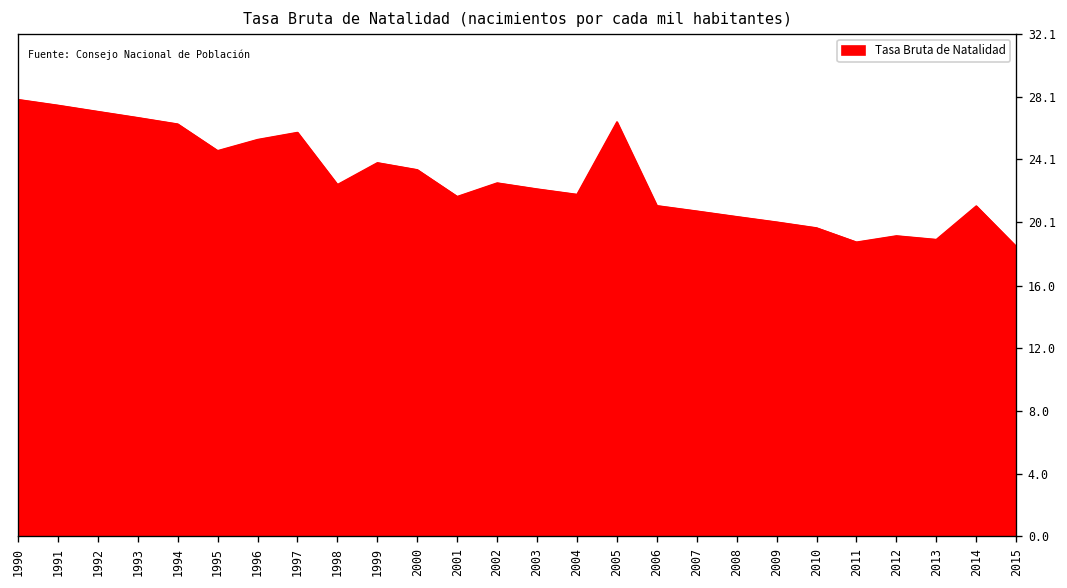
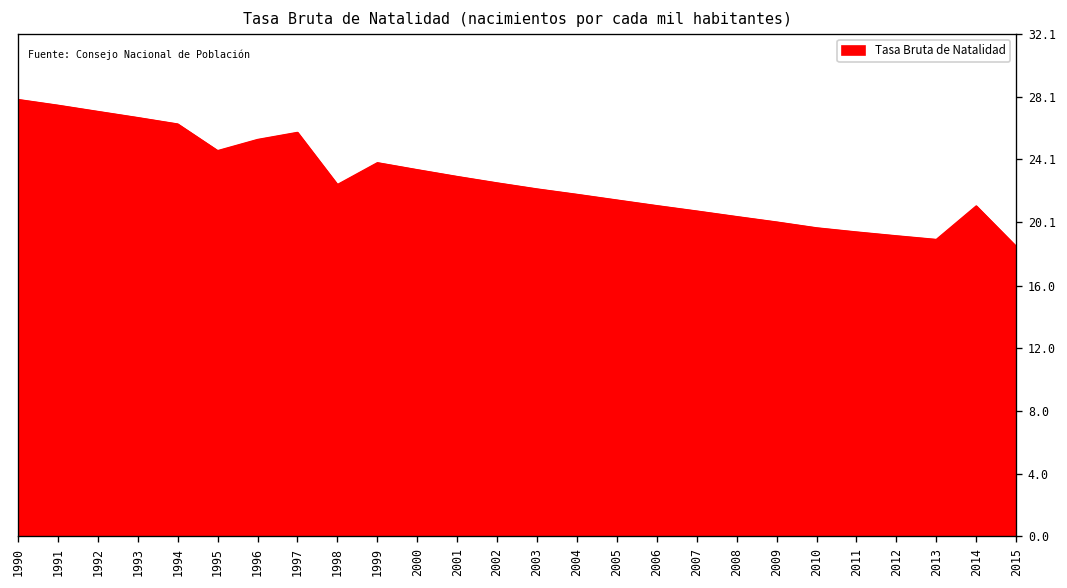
2001: 21.7 -> 23.0
2005: 26.5 -> 21.5
2011: 18.8 -> 19.4
